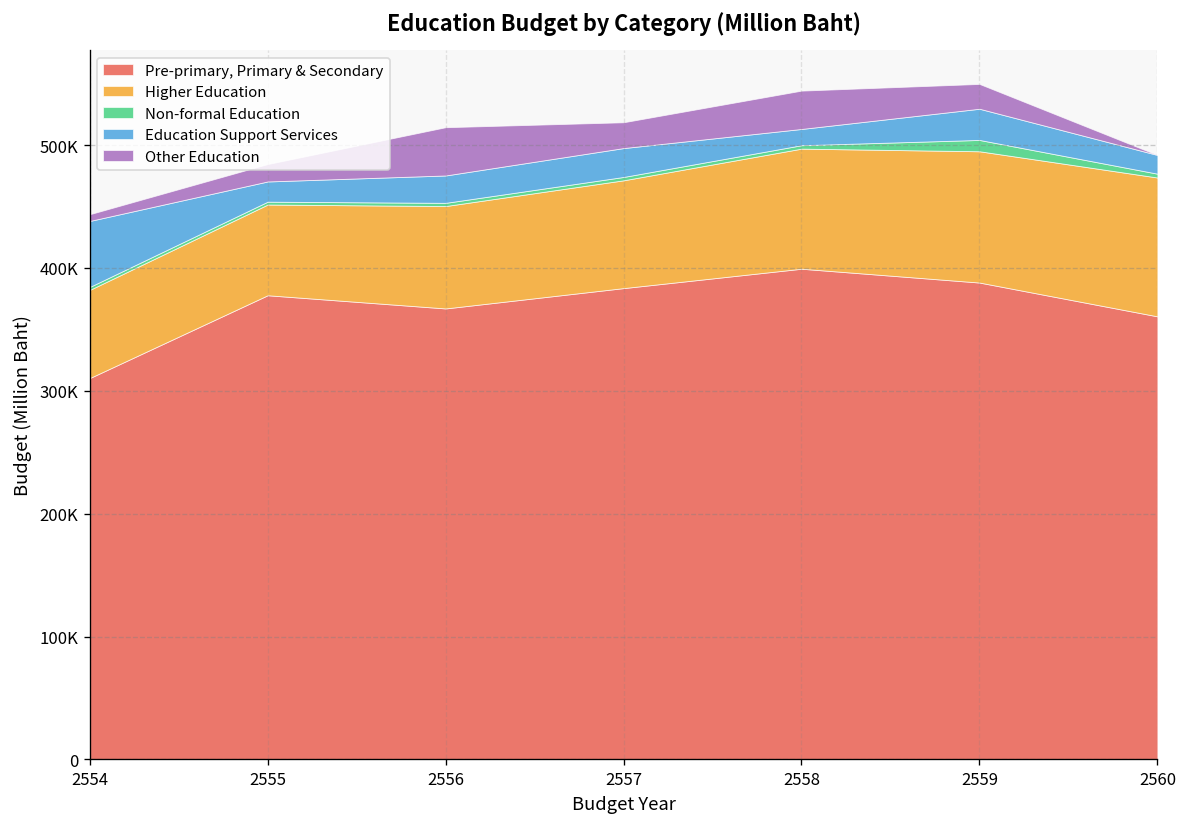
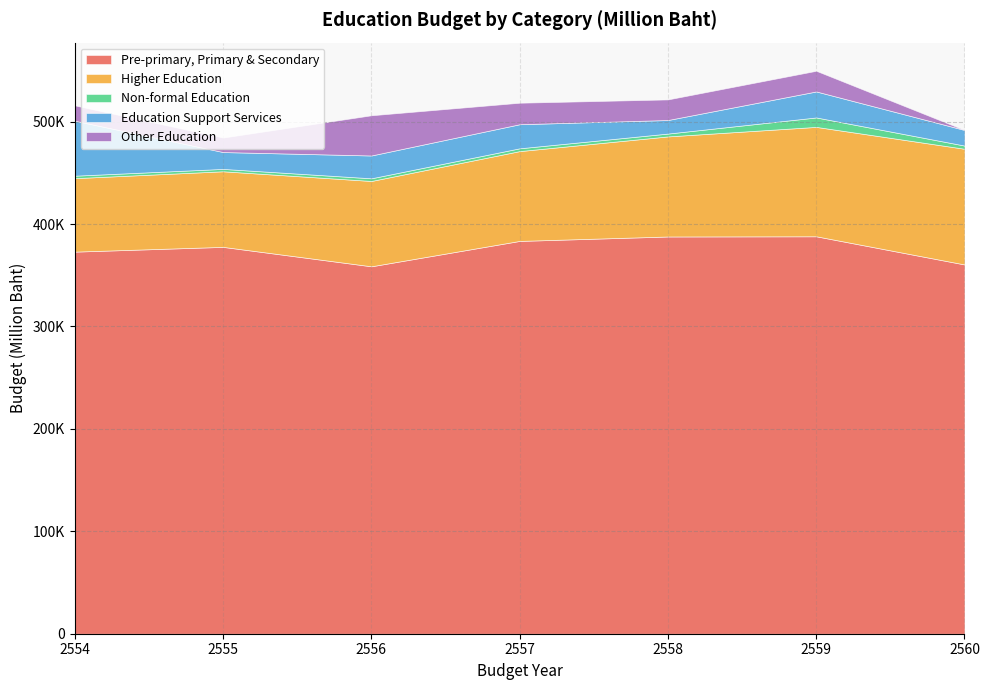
Pre-primary, Primary & Secondary, 2554: 310000 -> 373000
Other Education, 2554: 5000 -> 15000
Pre-primary, Primary & Secondary, 2556: 367000 -> 359000
Pre-primary, Primary & Secondary, 2558: 399000 -> 388000
Other Education, 2558: 31000 -> 20000
